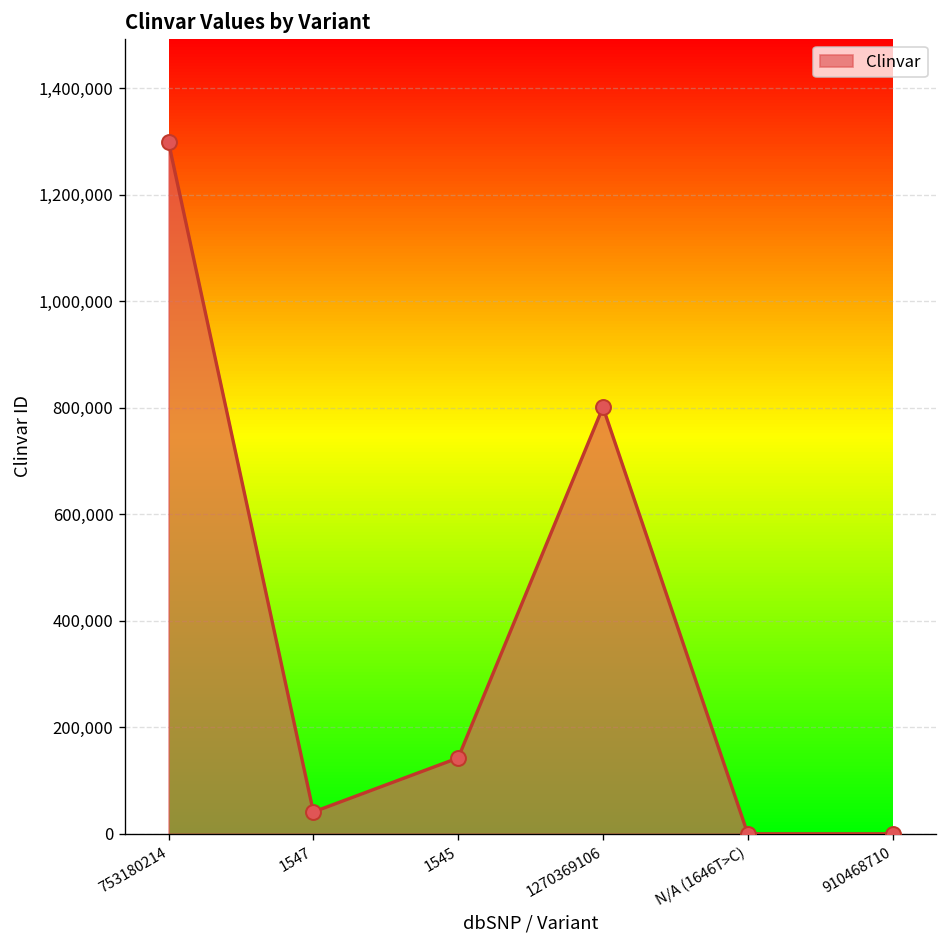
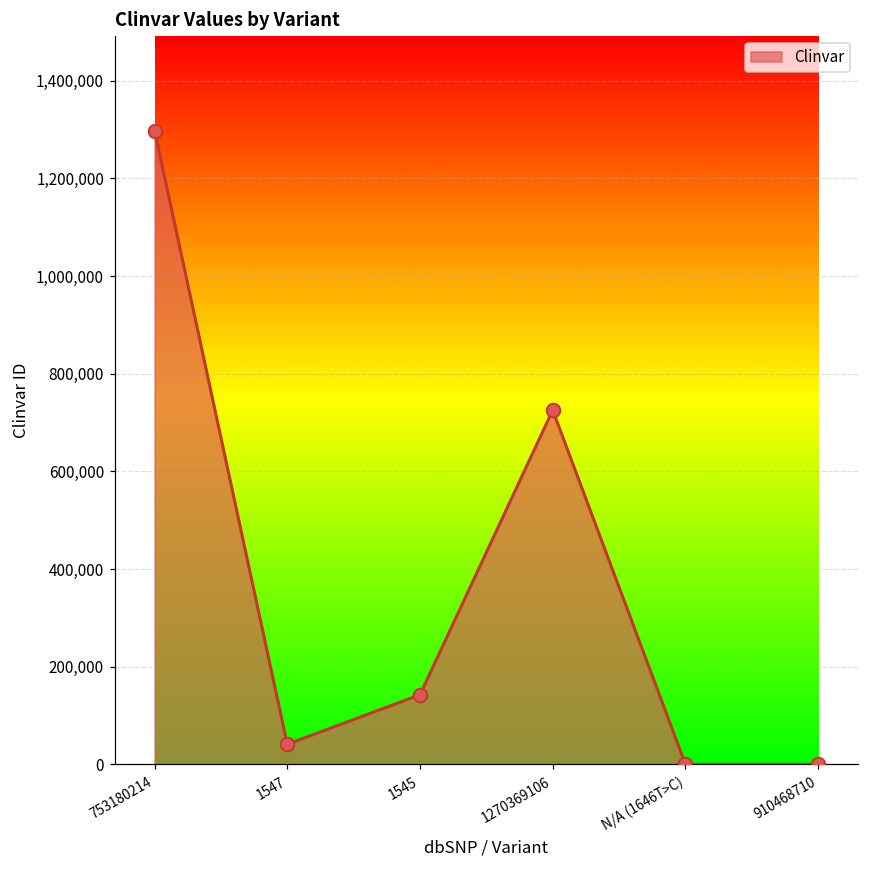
1270369106: 800,000 -> 730,000
